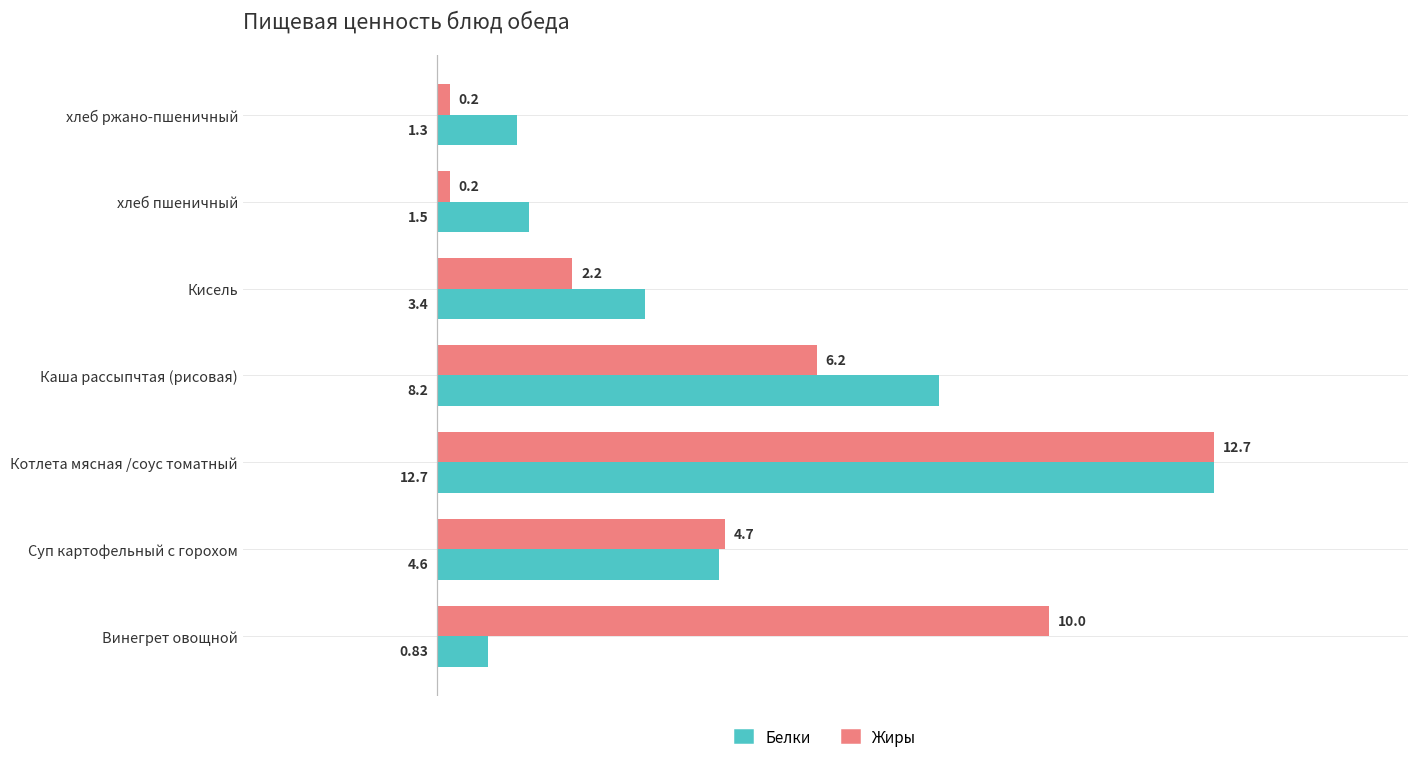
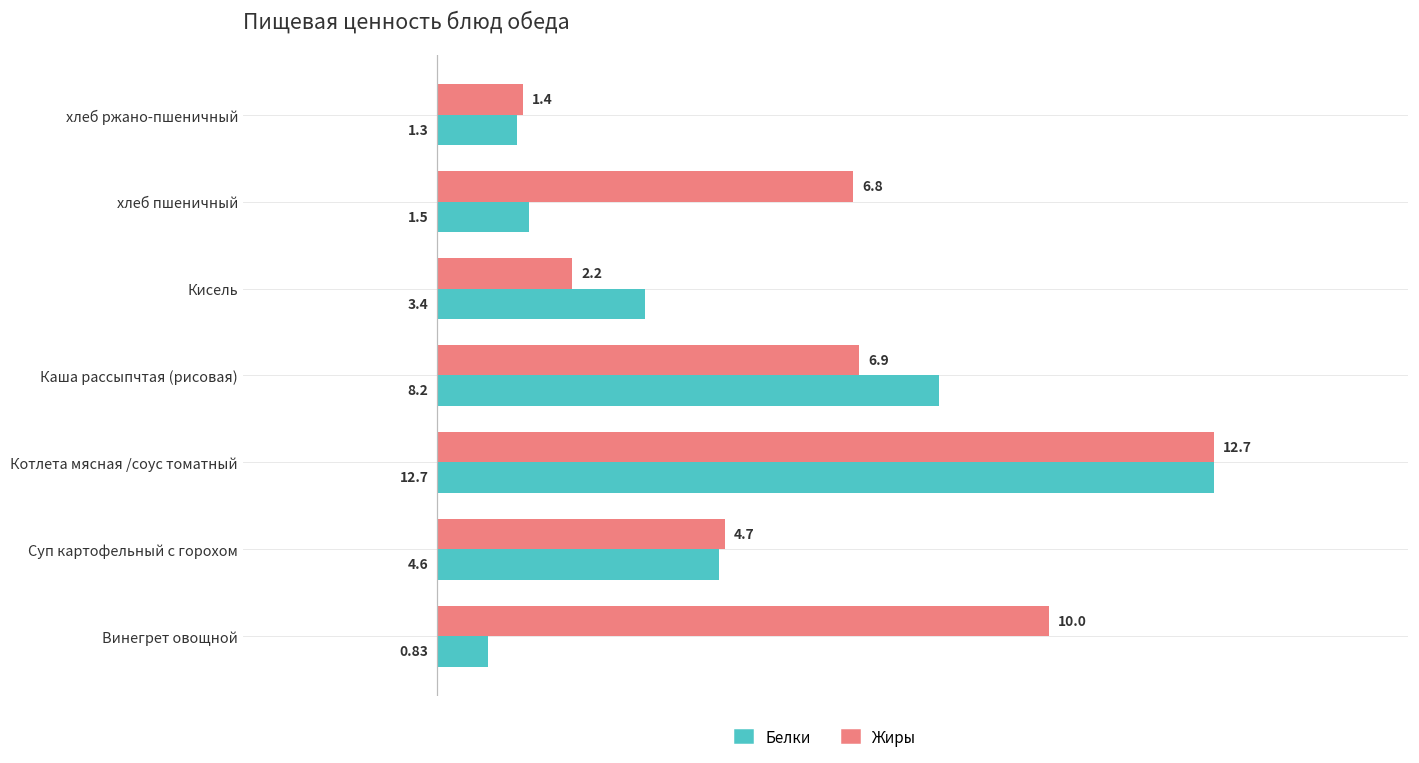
Жиры, хлеб ржано-пшеничный: 0.2 -> 1.4
Жиры, хлеб пшеничный: 0.2 -> 6.8
Жиры, Каша рассыпчтая (рисовая): 6.2 -> 6.9
